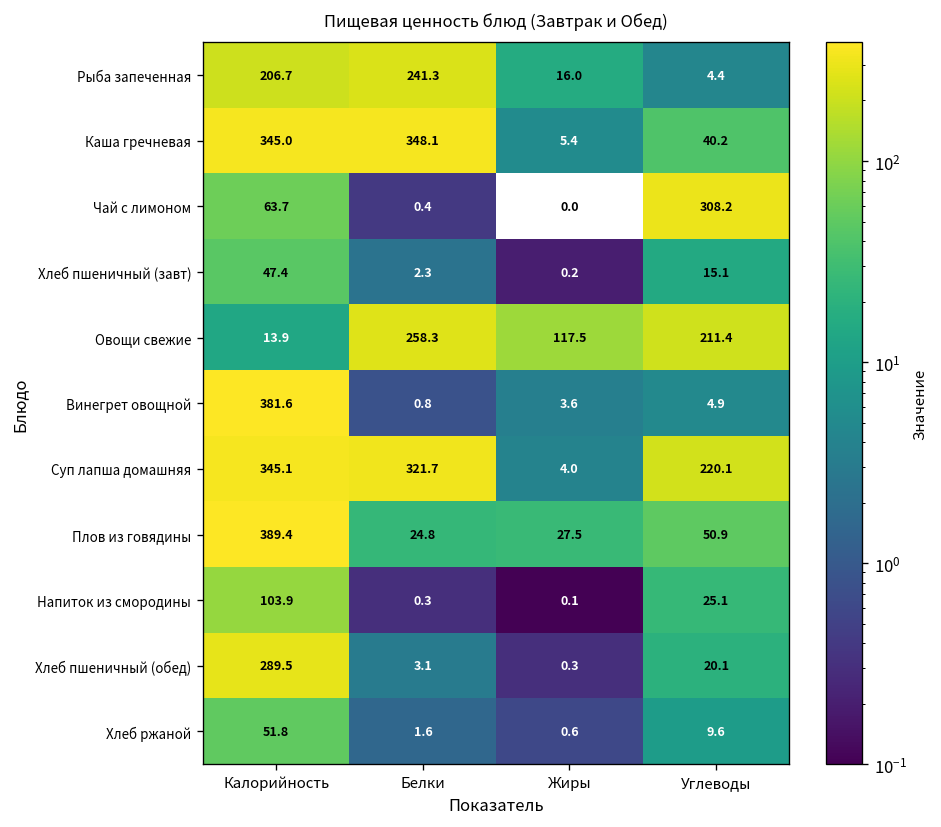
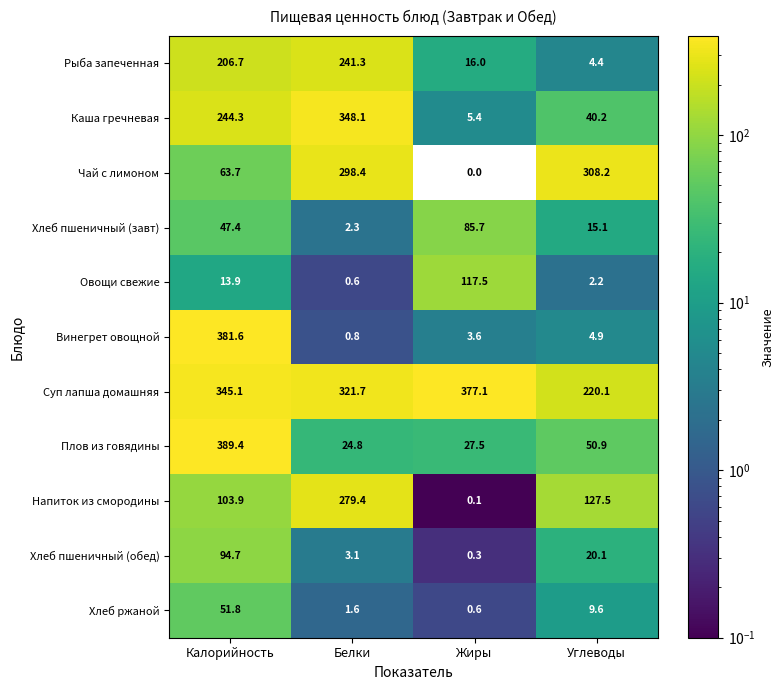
Каша гречневая, Калорийность: 345.0 -> 244.3
Чай с лимоном, Белки: 0.4 -> 298.4
Хлеб пшеничный (завт), Жиры: 0.2 -> 85.7
Овощи свежие, Белки: 258.3 -> 0.6
Овощи свежие, Углеводы: 211.4 -> 2.2
Суп лапша домашняя, Жиры: 4.0 -> 377.1
Напиток из смородины, Белки: 0.3 -> 279.4
Напиток из смородины, Углеводы: 25.1 -> 127.5
Хлеб пшеничный (обед), Калорийность: 289.5 -> 94.7
